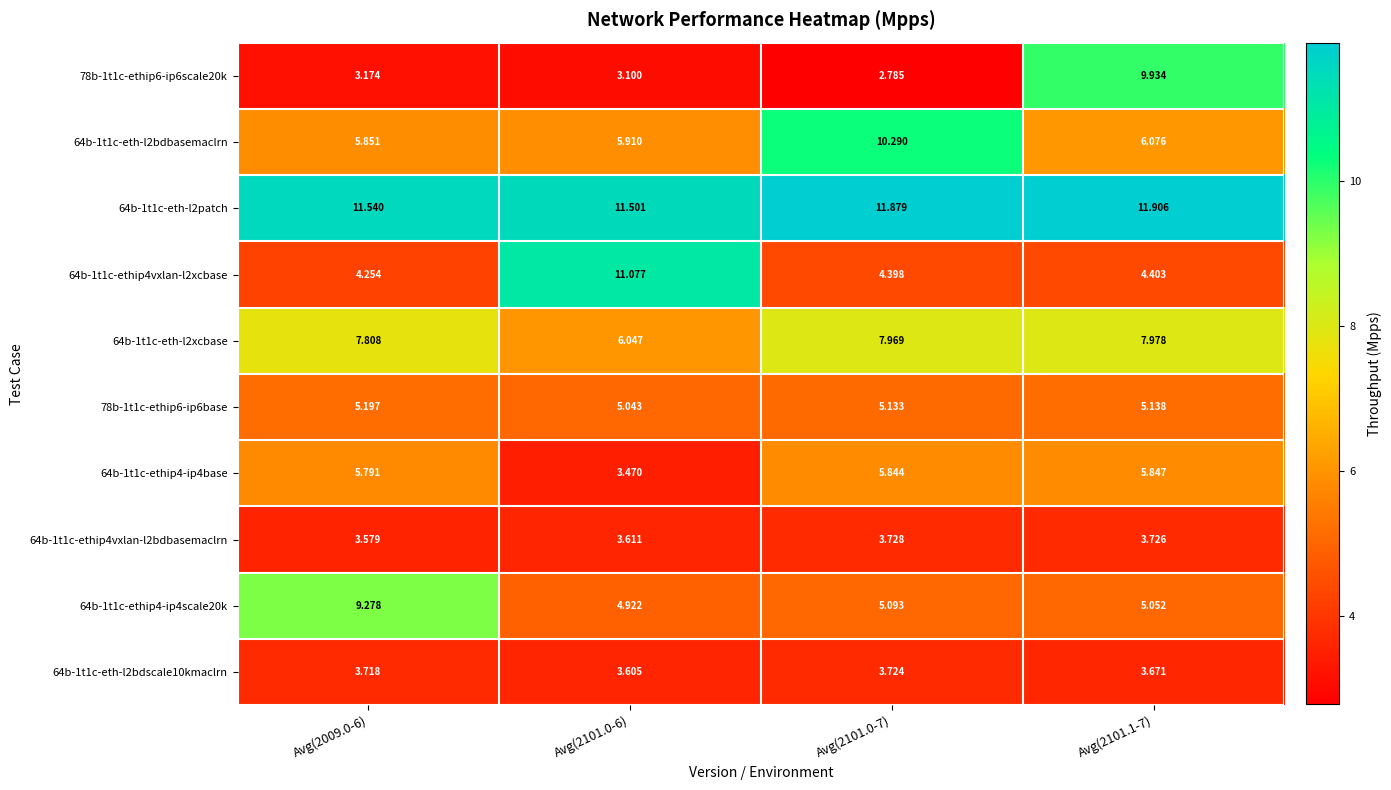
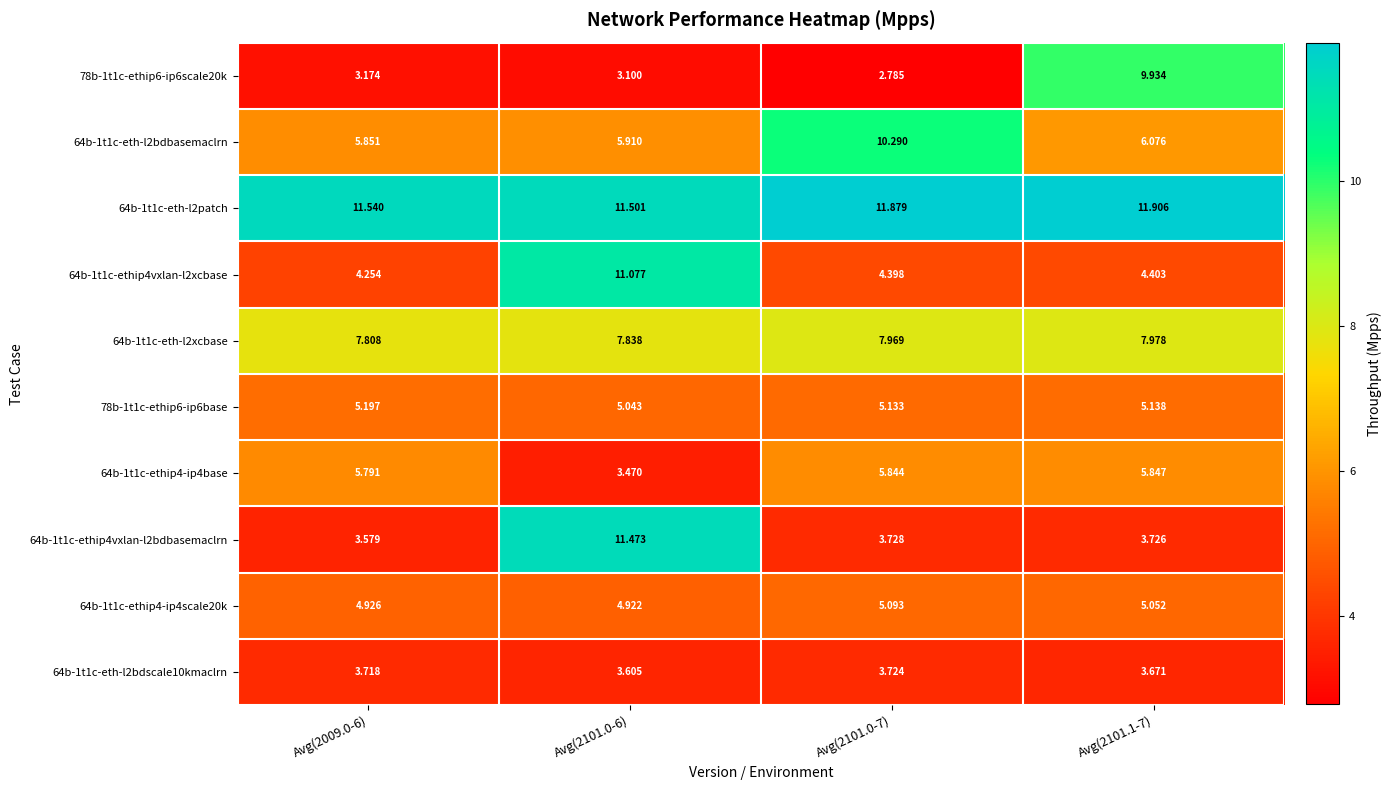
64b-1t1c-eth-l2xcbase, Avg(2101.0-6): 6.047 -> 7.838
64b-1t1c-ethip4vxlan-l2bdbasemaclrn, Avg(2101.0-6): 3.611 -> 11.473
64b-1t1c-ethip4-ip4scale20k, Avg(2009.0-6): 9.278 -> 4.926
